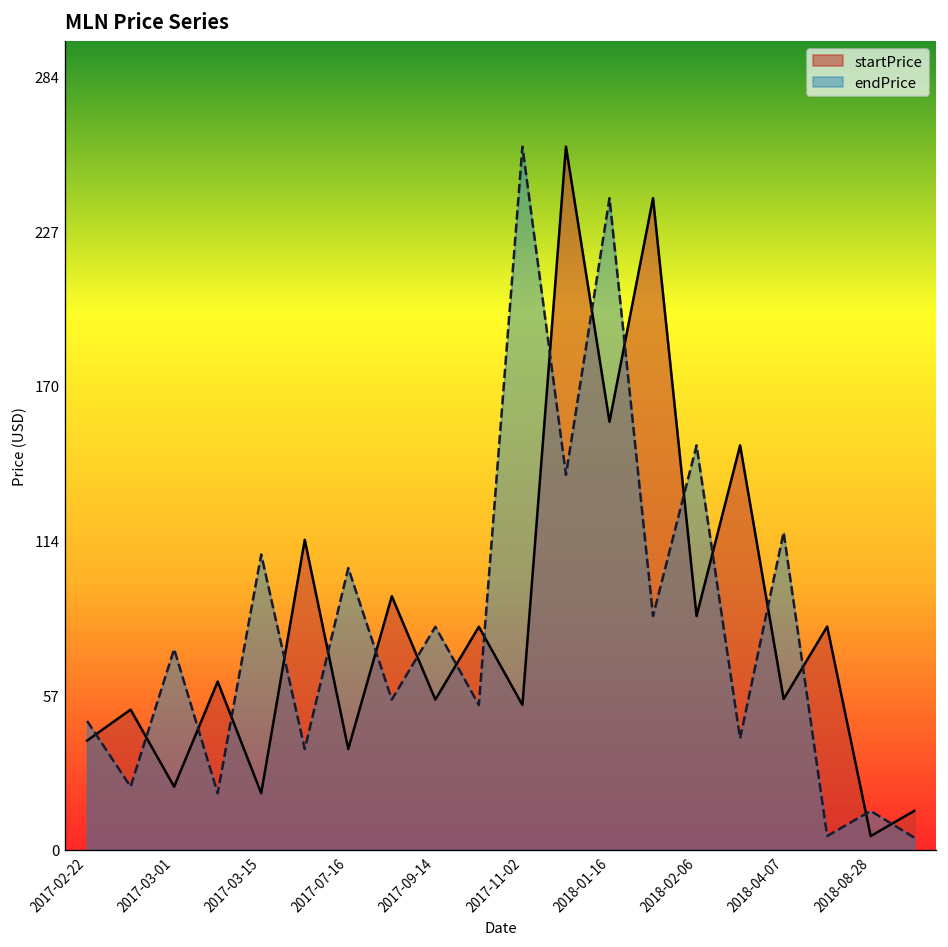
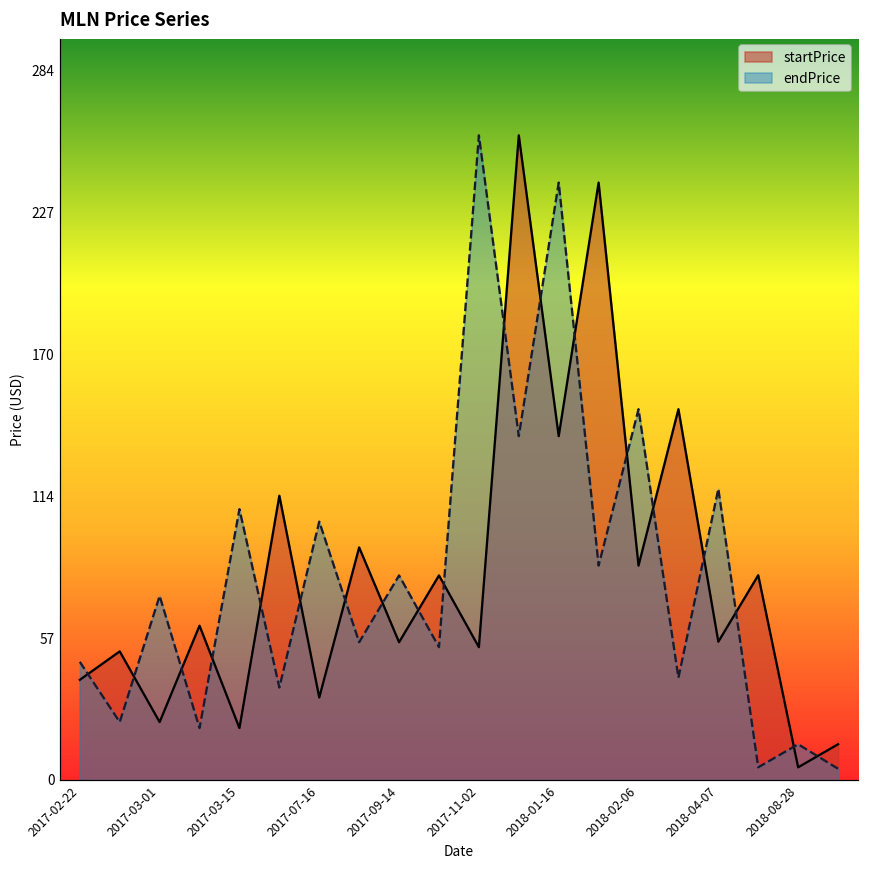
startPrice, 2017-07-16: 37 -> 33
startPrice, 2018-01-16: 157 -> 138
